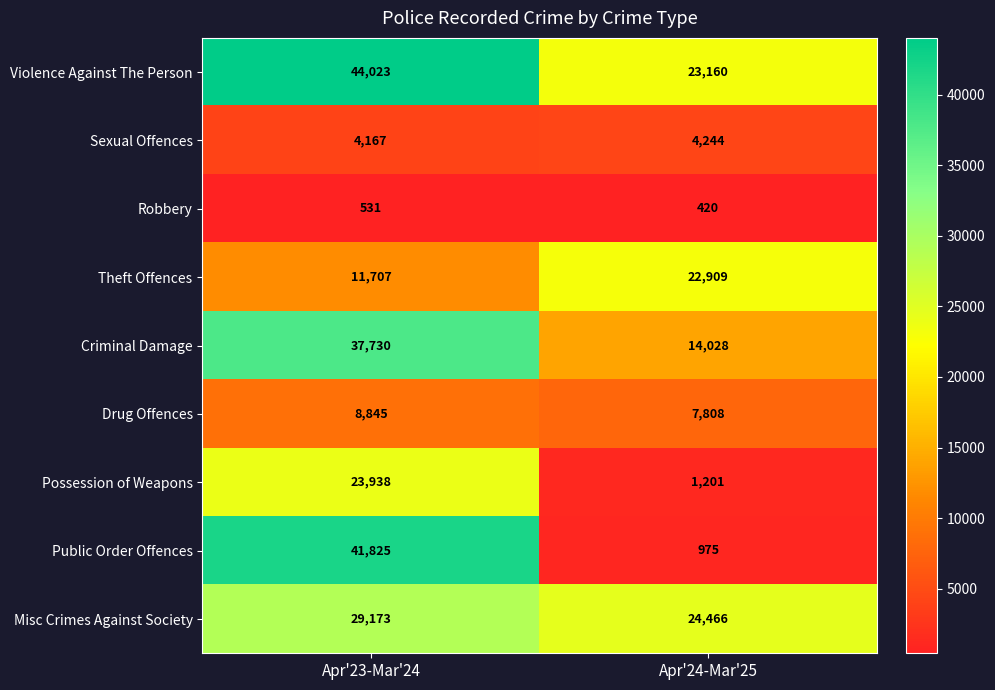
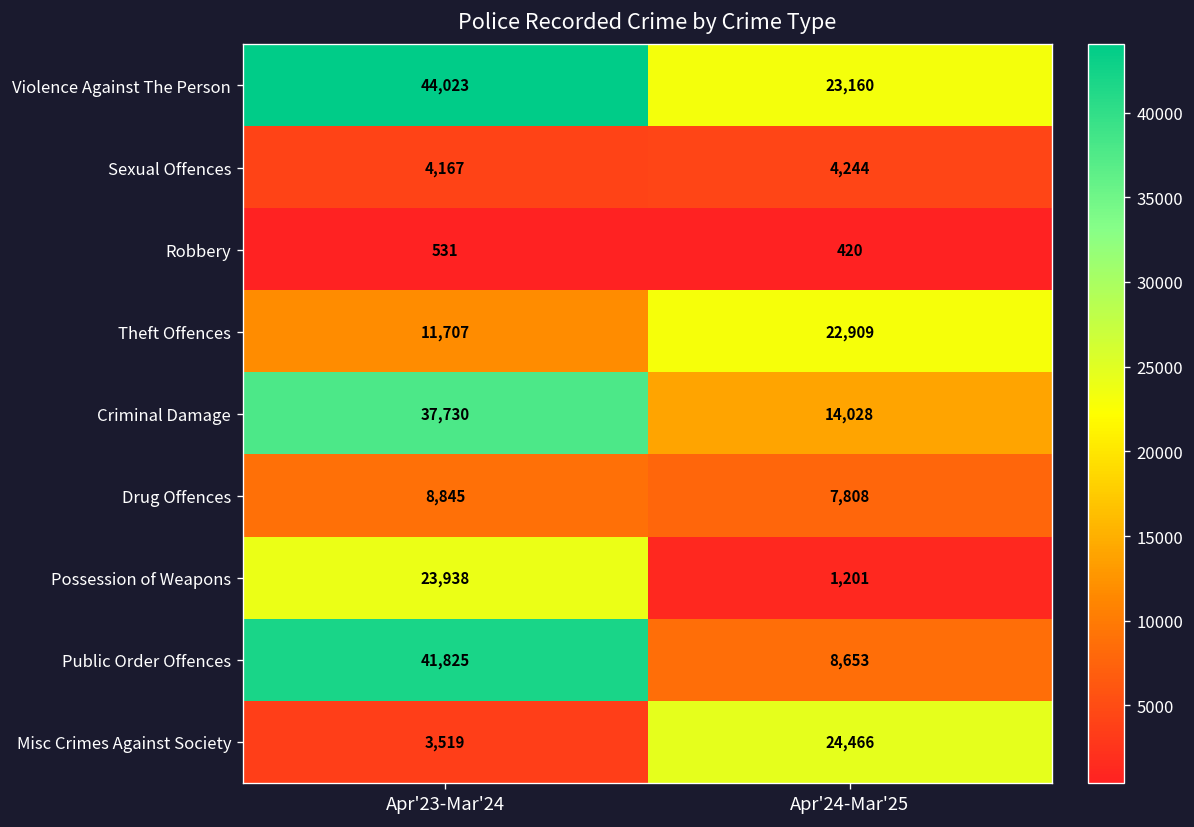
Public Order Offences, Apr'24-Mar'25: 975 -> 8,653
Misc Crimes Against Society, Apr'23-Mar'24: 29,173 -> 3,519
